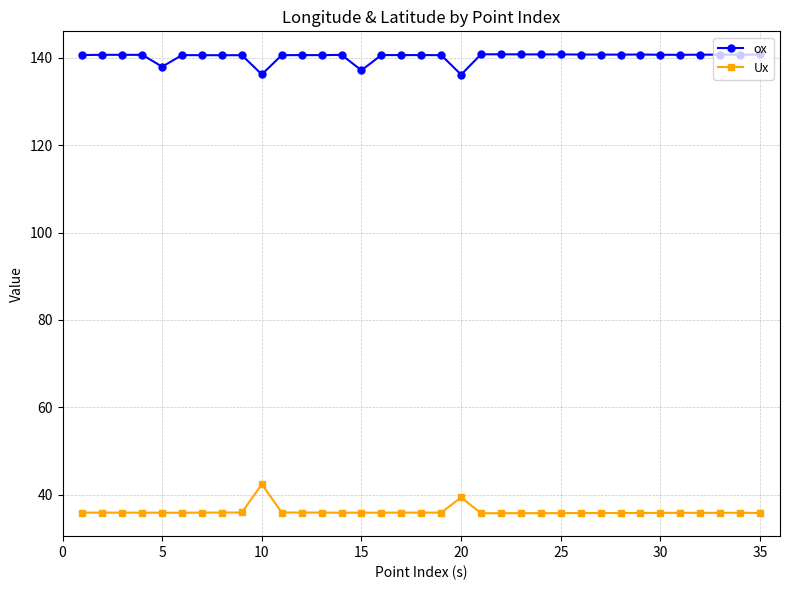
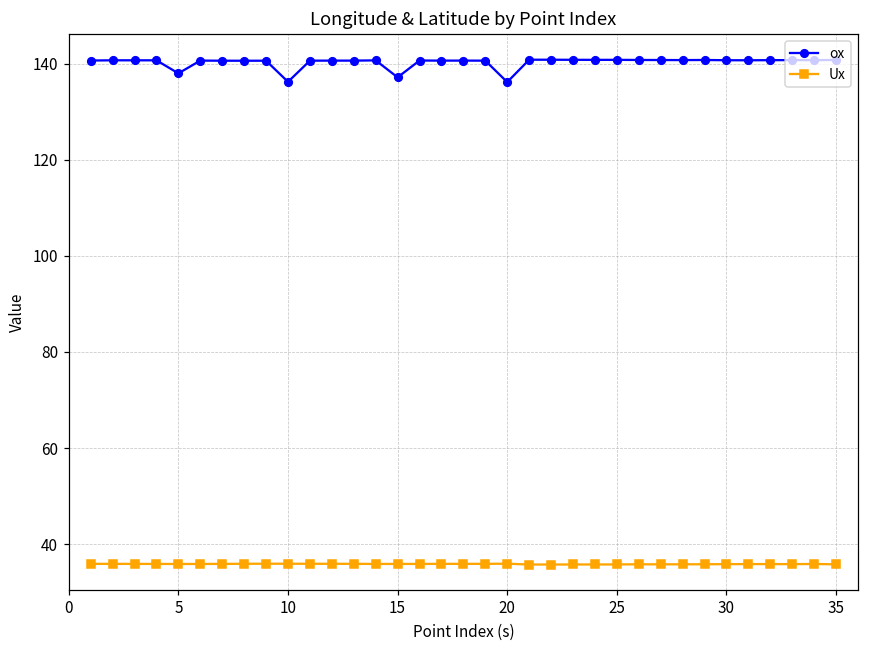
Ux, 10: 42 -> 36
Ux, 20: 39 -> 36
